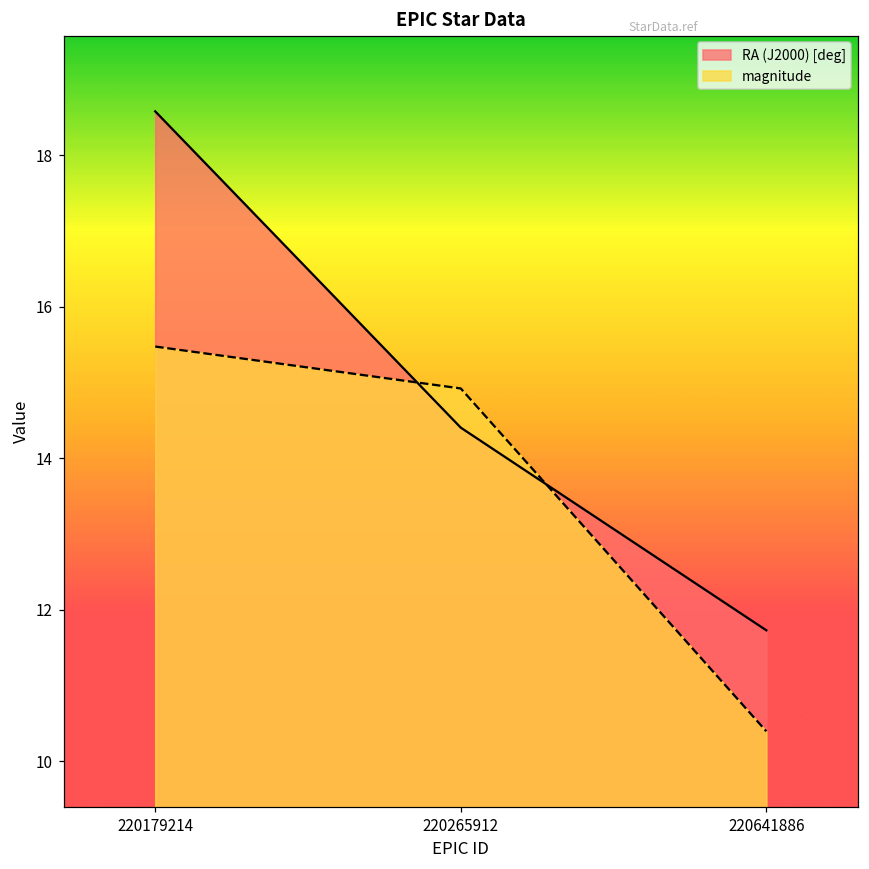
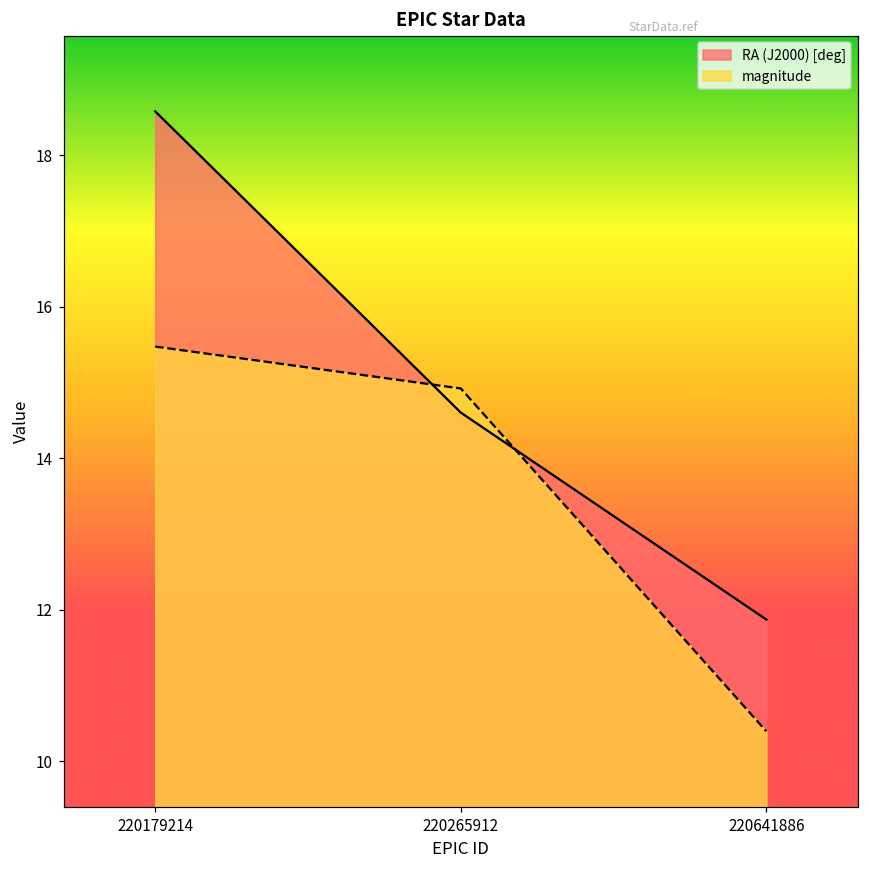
RA (J2000) [deg], 220265912: 14.4 -> 14.6
RA (J2000) [deg], 220641886: 11.7 -> 11.9
